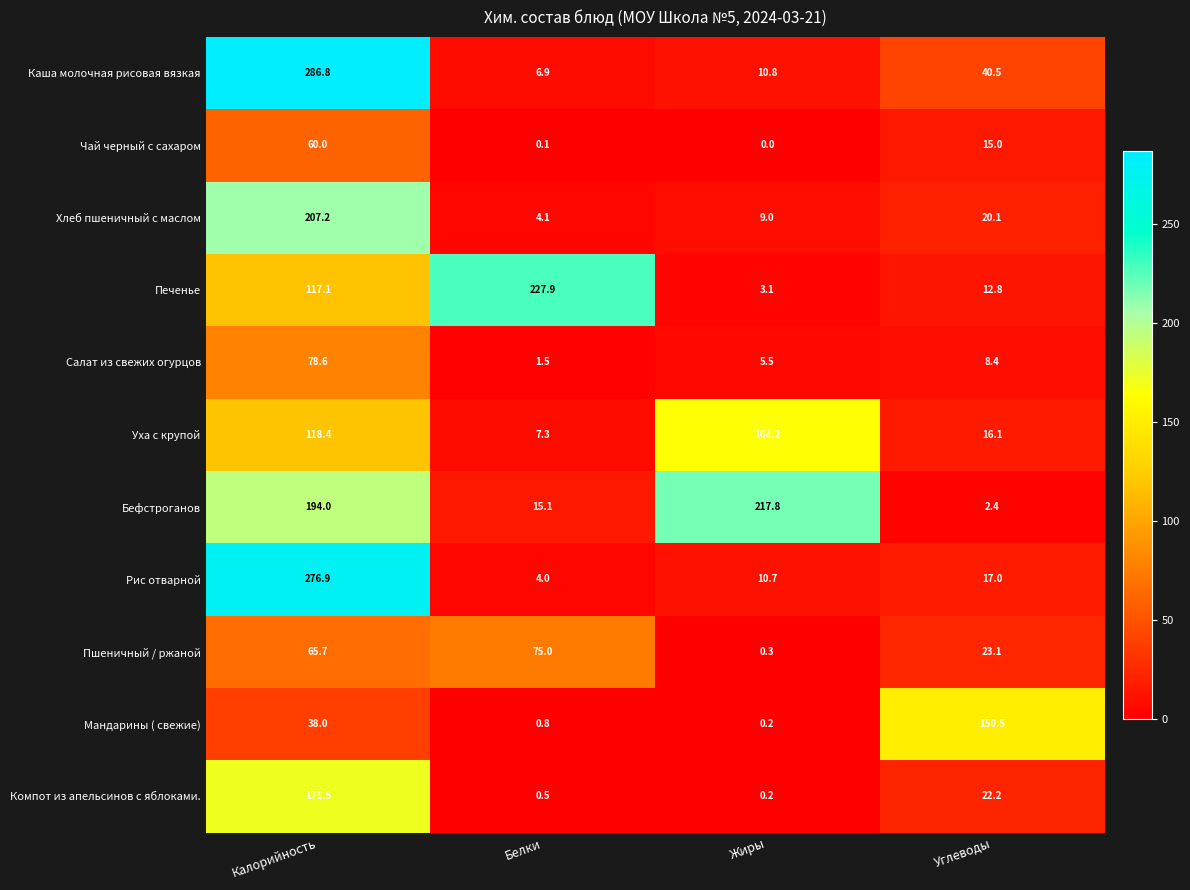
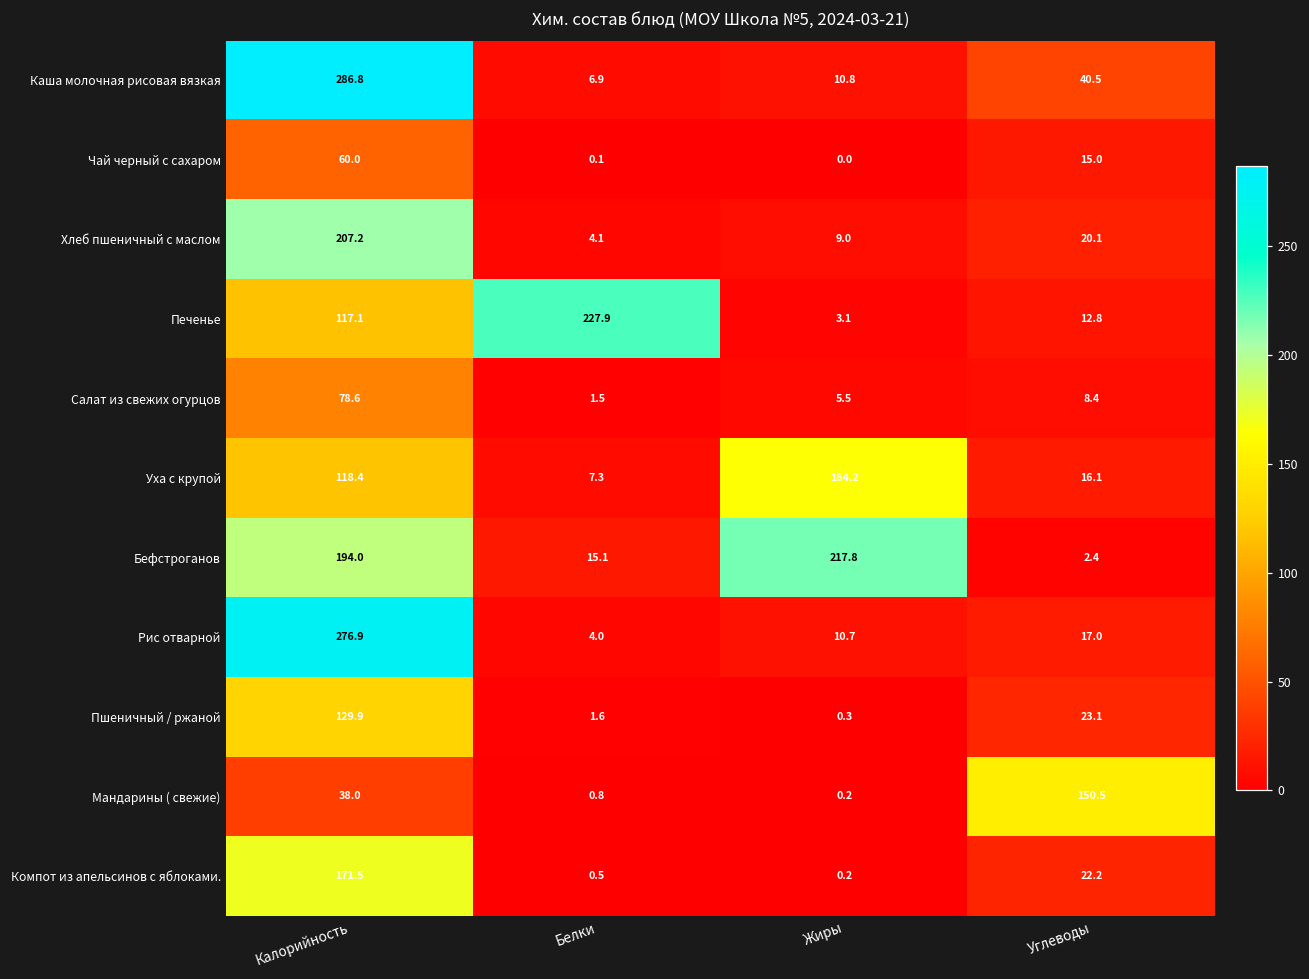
Пшеничный / ржаной, Калорийность: 65.7 -> 129.9
Пшеничный / ржаной, Белки: 75.0 -> 1.6
